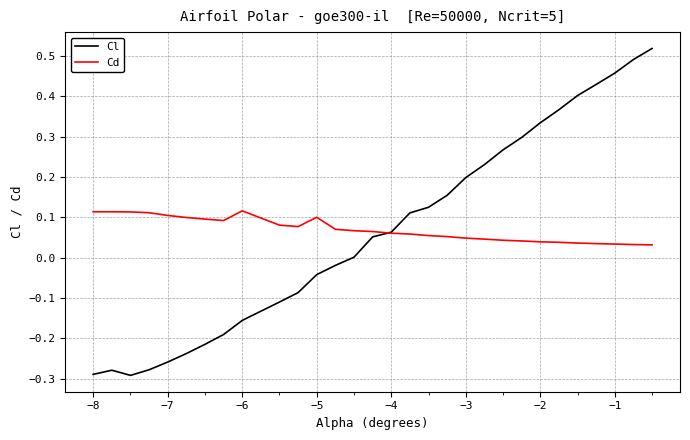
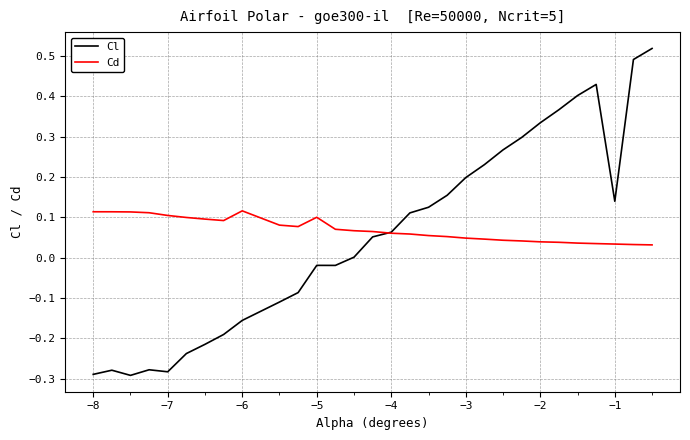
Cl, −7: -0.26 -> -0.28
Cl, −5: -0.04 -> -0.02
Cl, −1: 0.46 -> 0.14
